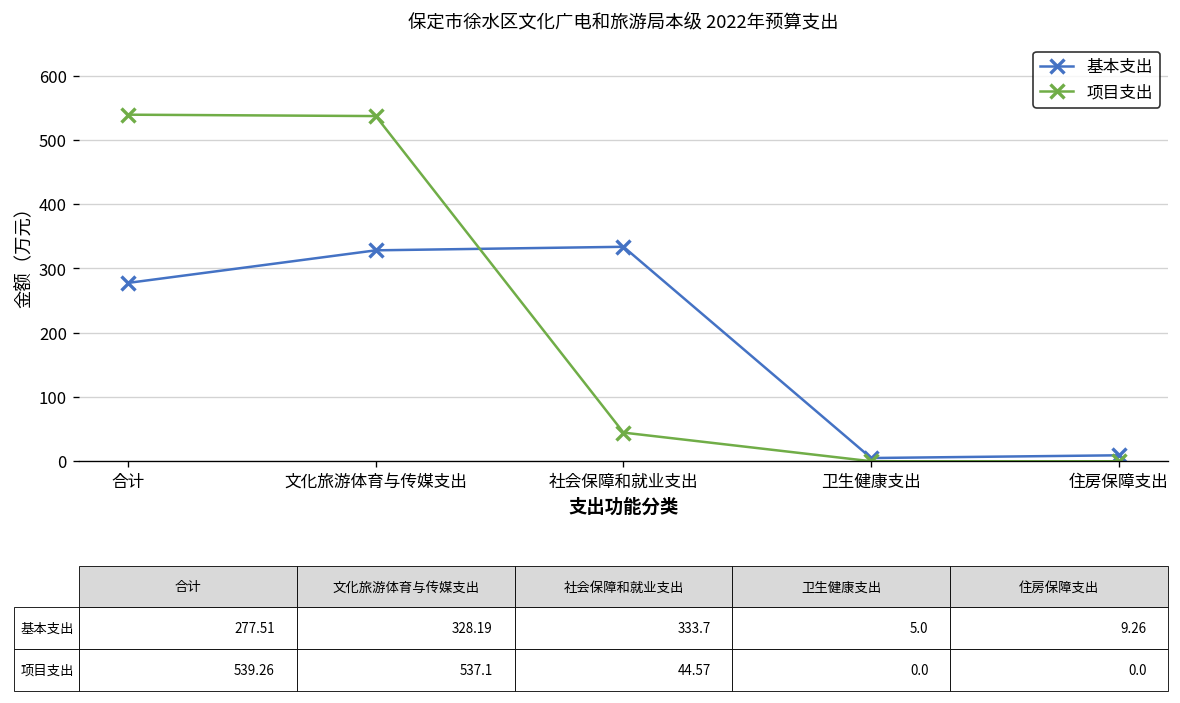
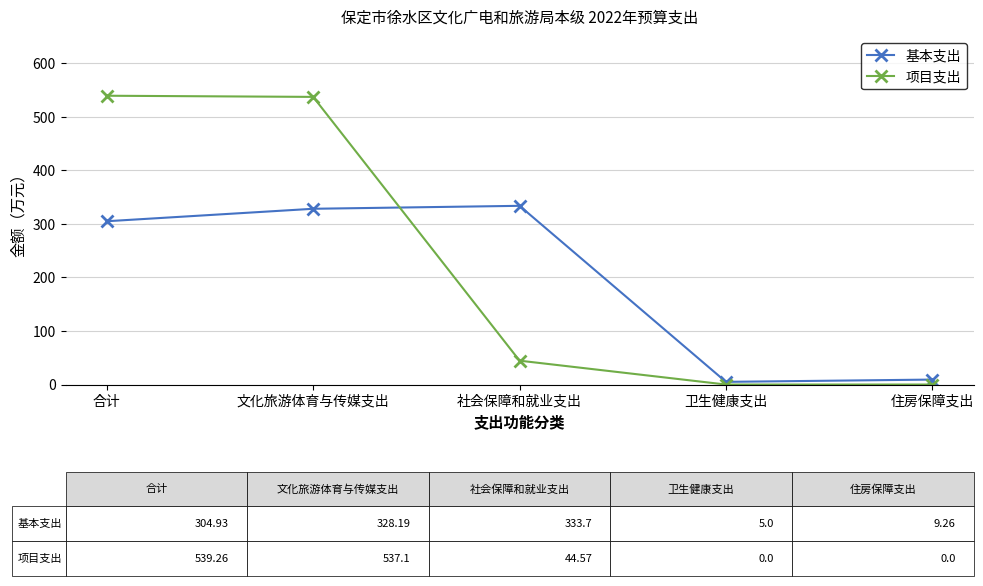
基本支出, 合计: 277.51 -> 304.93
